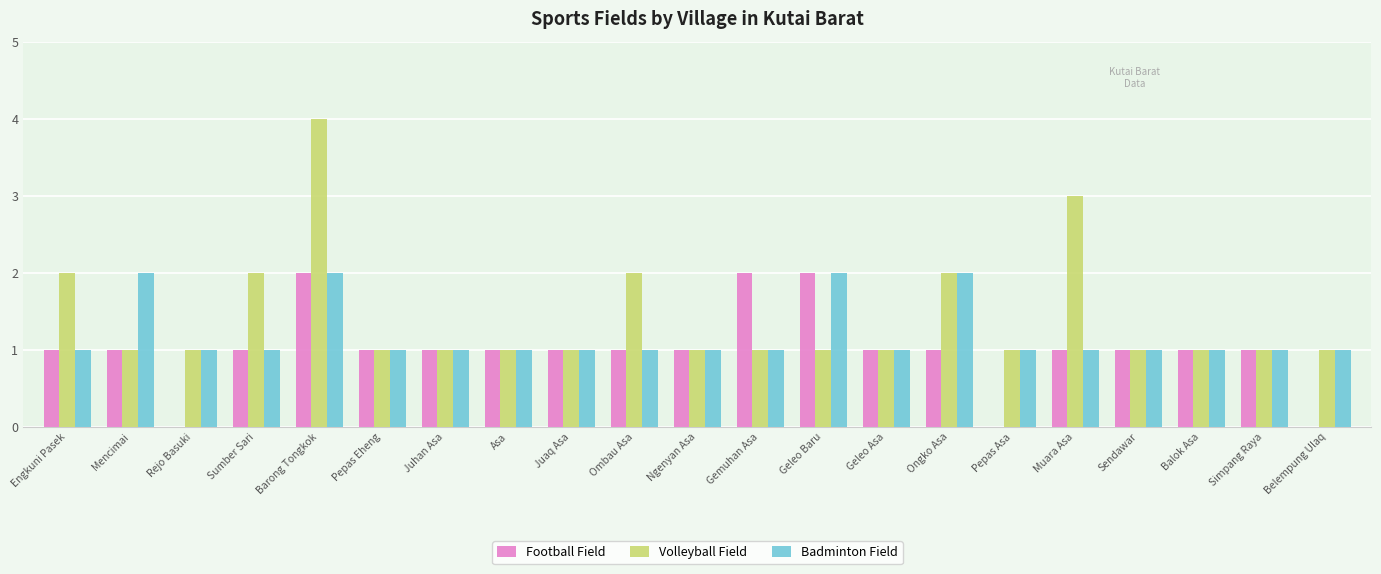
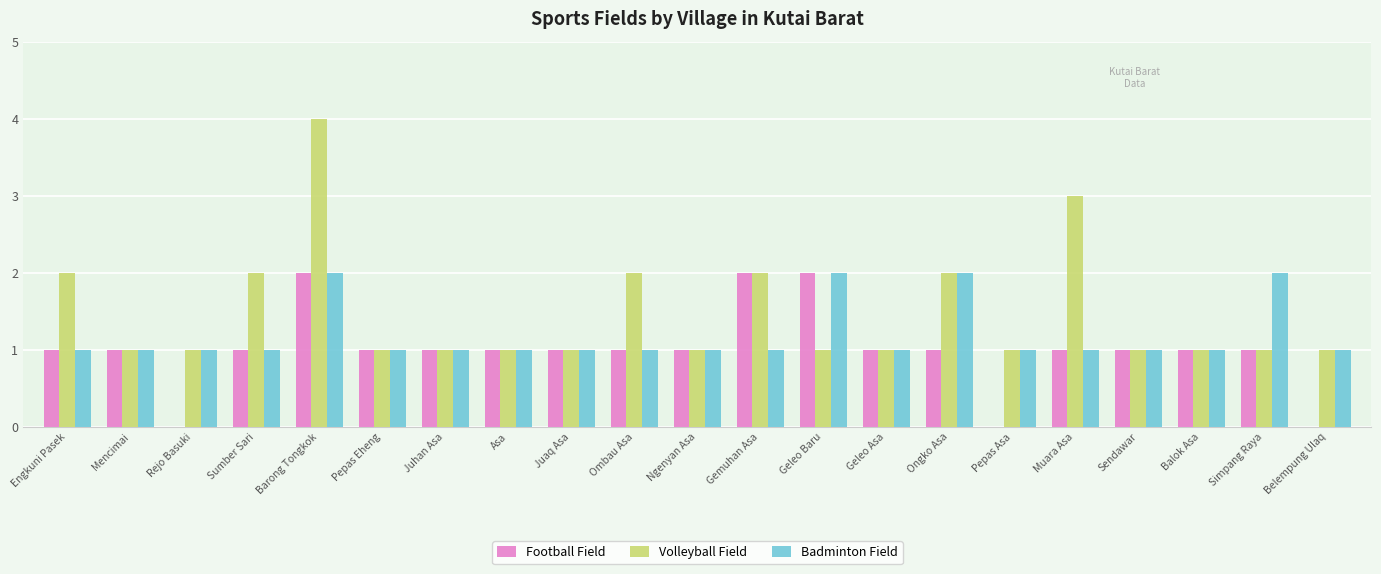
Badminton Field, Mencimai: 2 -> 1
Volleyball Field, Gemuhan Asa: 1 -> 2
Badminton Field, Simpang Raya: 1 -> 2
